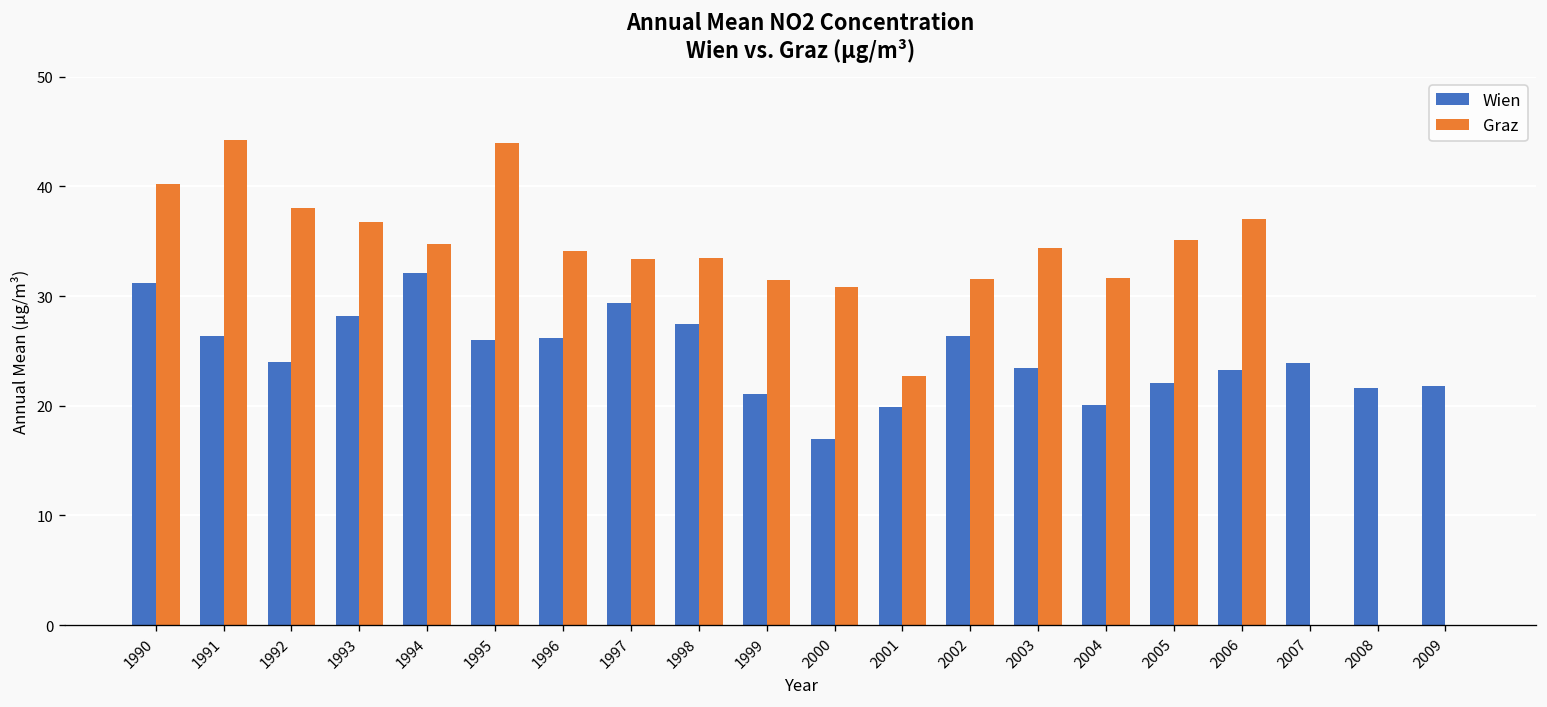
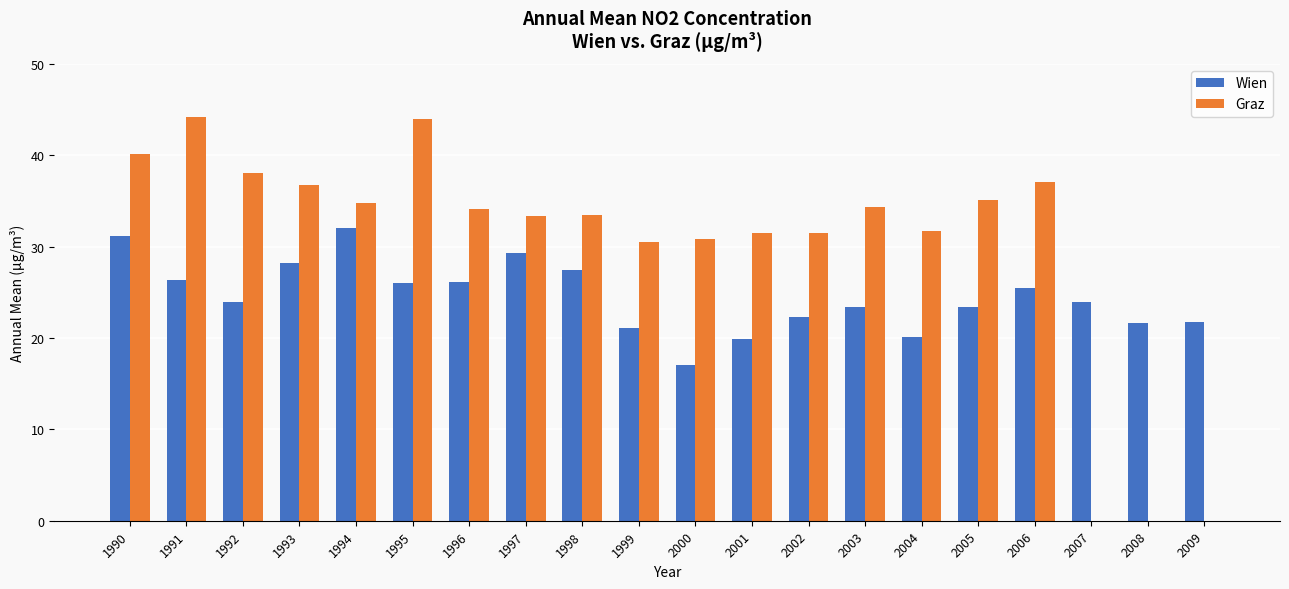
Graz, 1999: 31.5 -> 30.5
Graz, 2001: 23 -> 31
Wien, 2002: 26 -> 22
Wien, 2005: 22 -> 23
Wien, 2006: 23 -> 25
